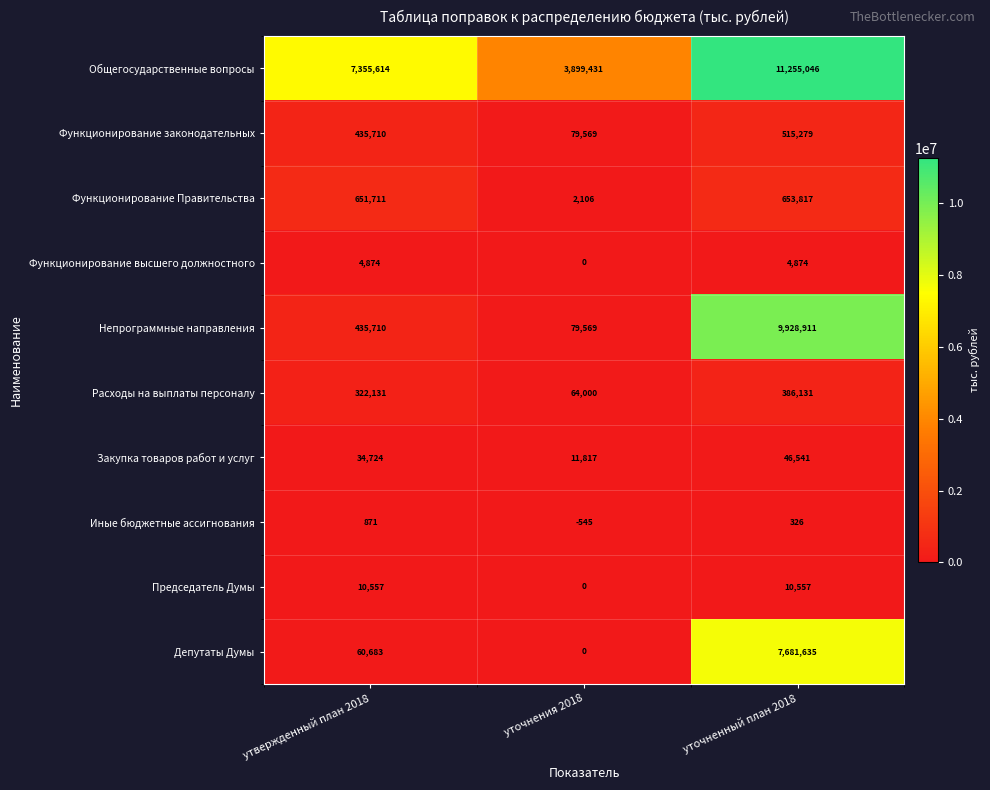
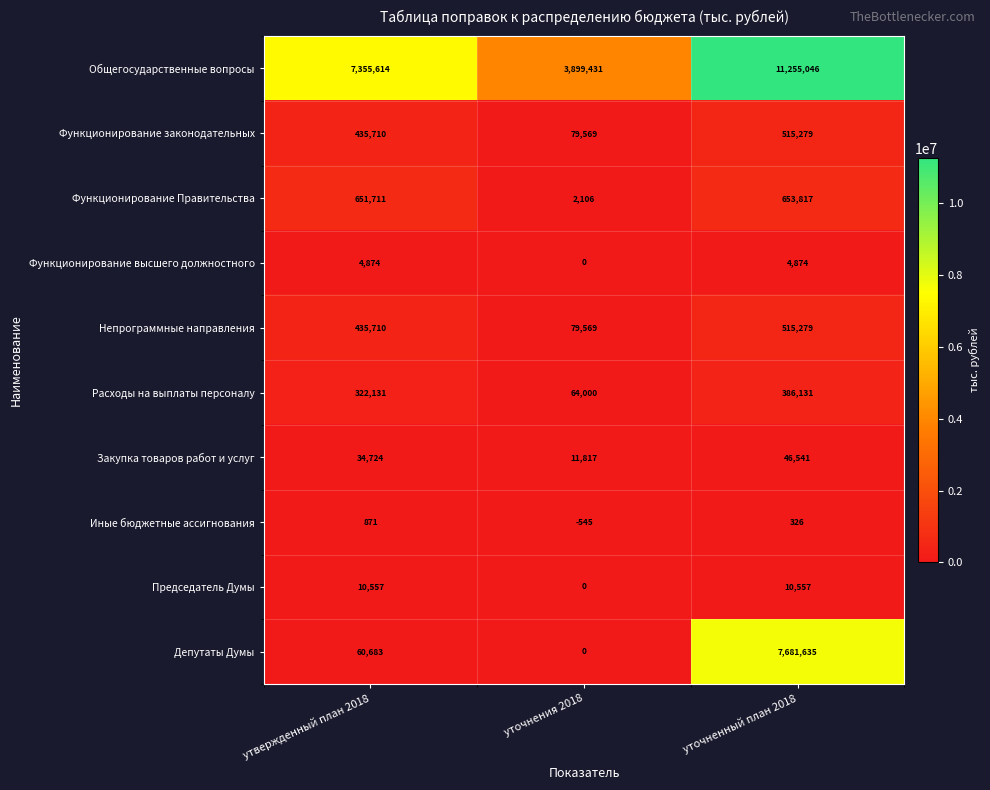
Непрограммные направления, уточненный план 2018: 9,928,911 -> 515,279
